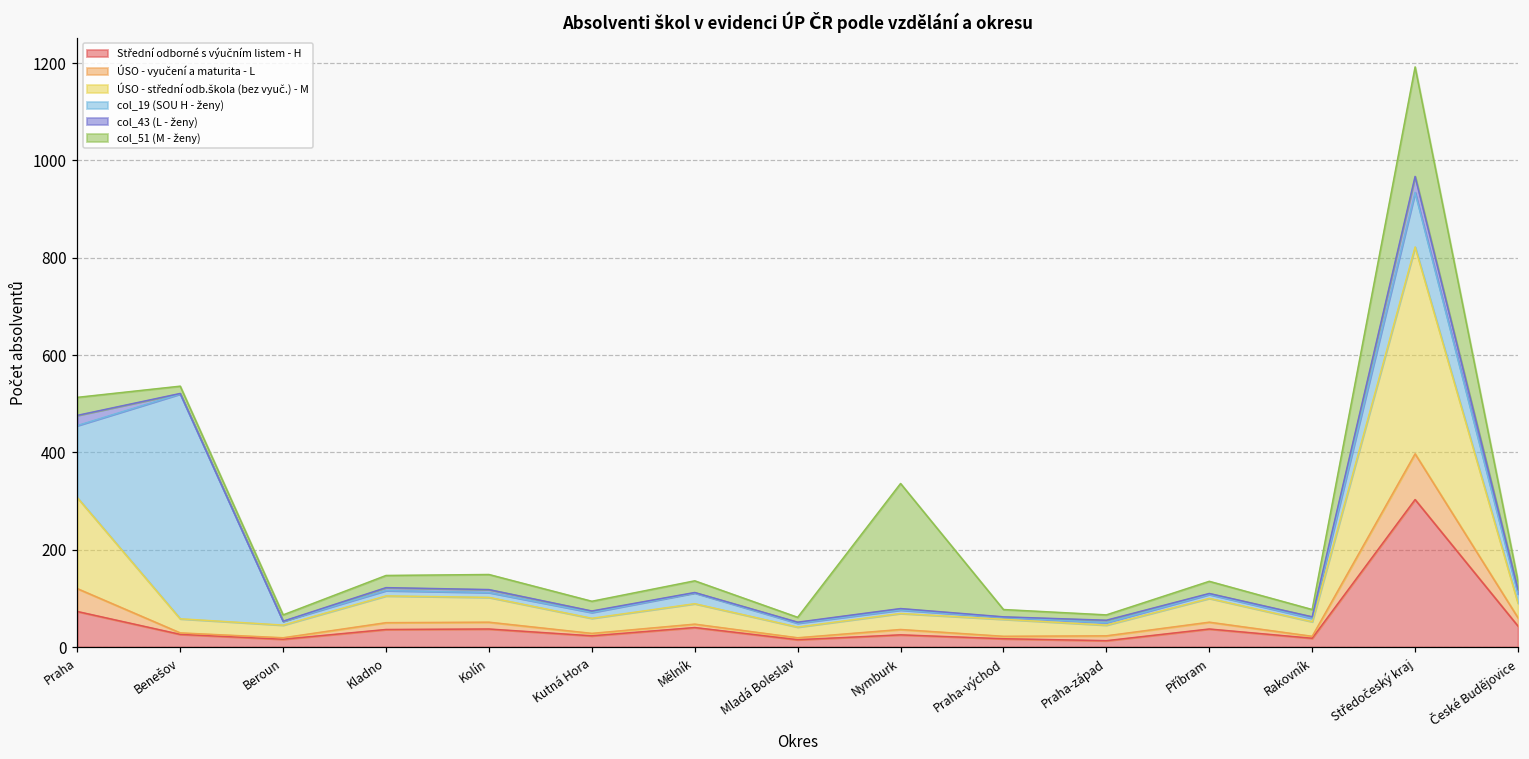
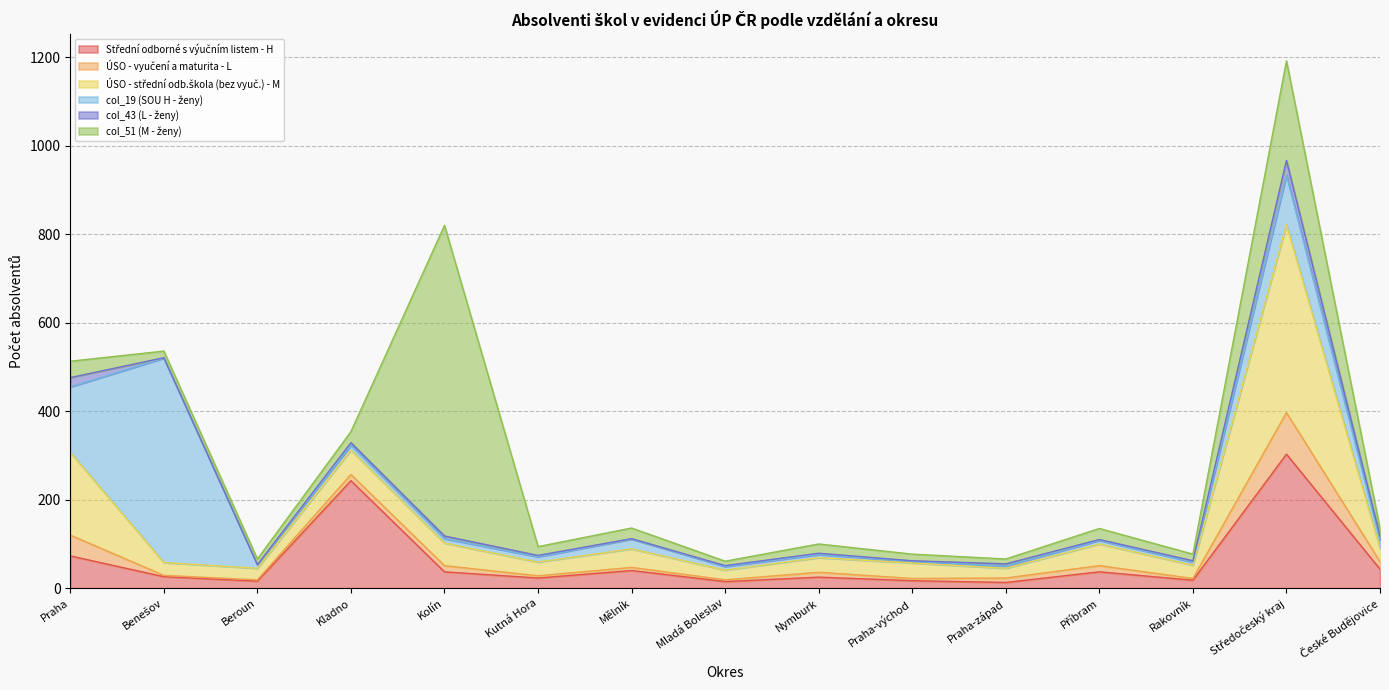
Střední odborné s výučním listem - H, Kladno: 40 -> 240
col_51 (M - ženy), Kolín: 30 -> 700
col_51 (M - ženy), Nymburk: 260 -> 20
